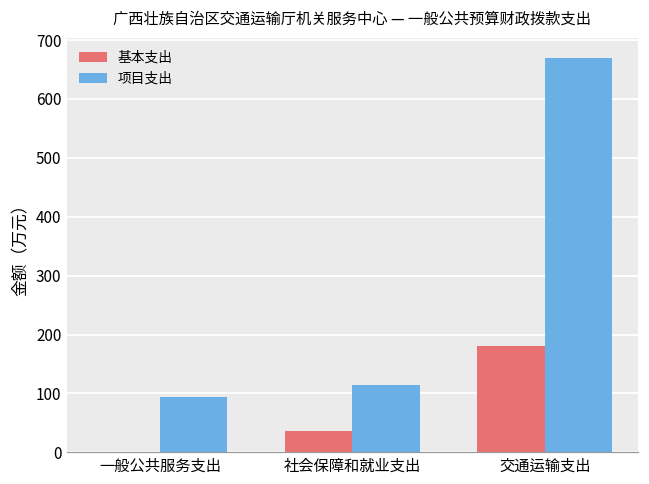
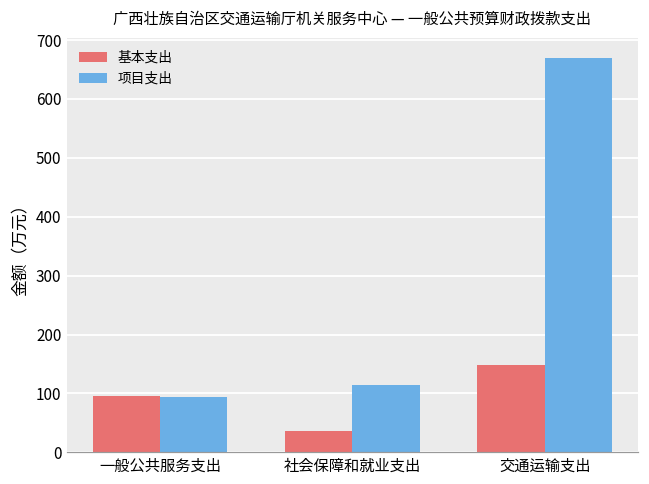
基本支出, 一般公共服务支出: 0 -> 100
基本支出, 交通运输支出: 180 -> 150
